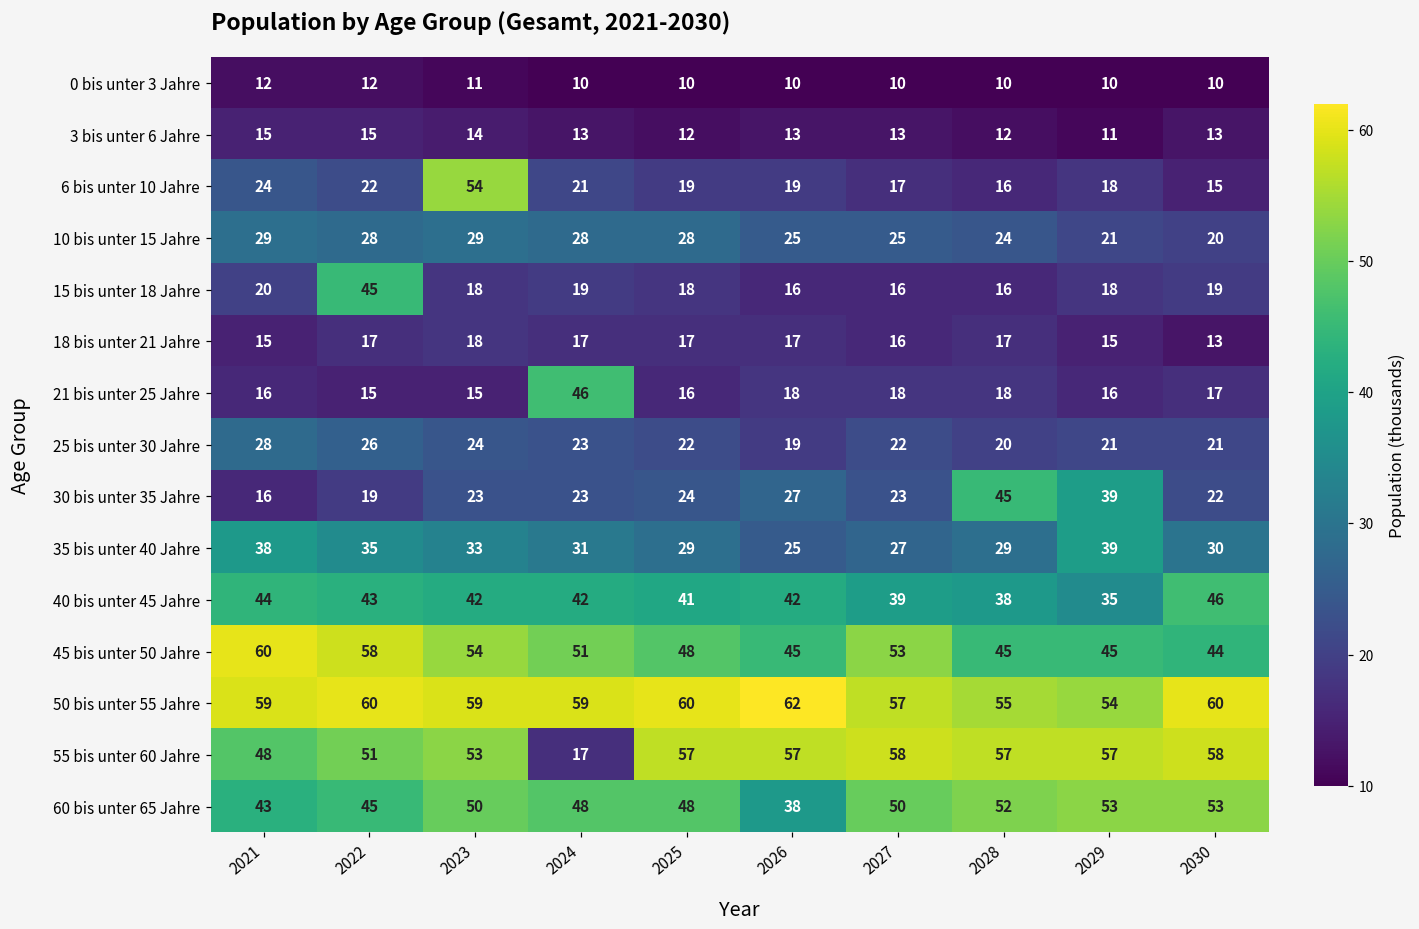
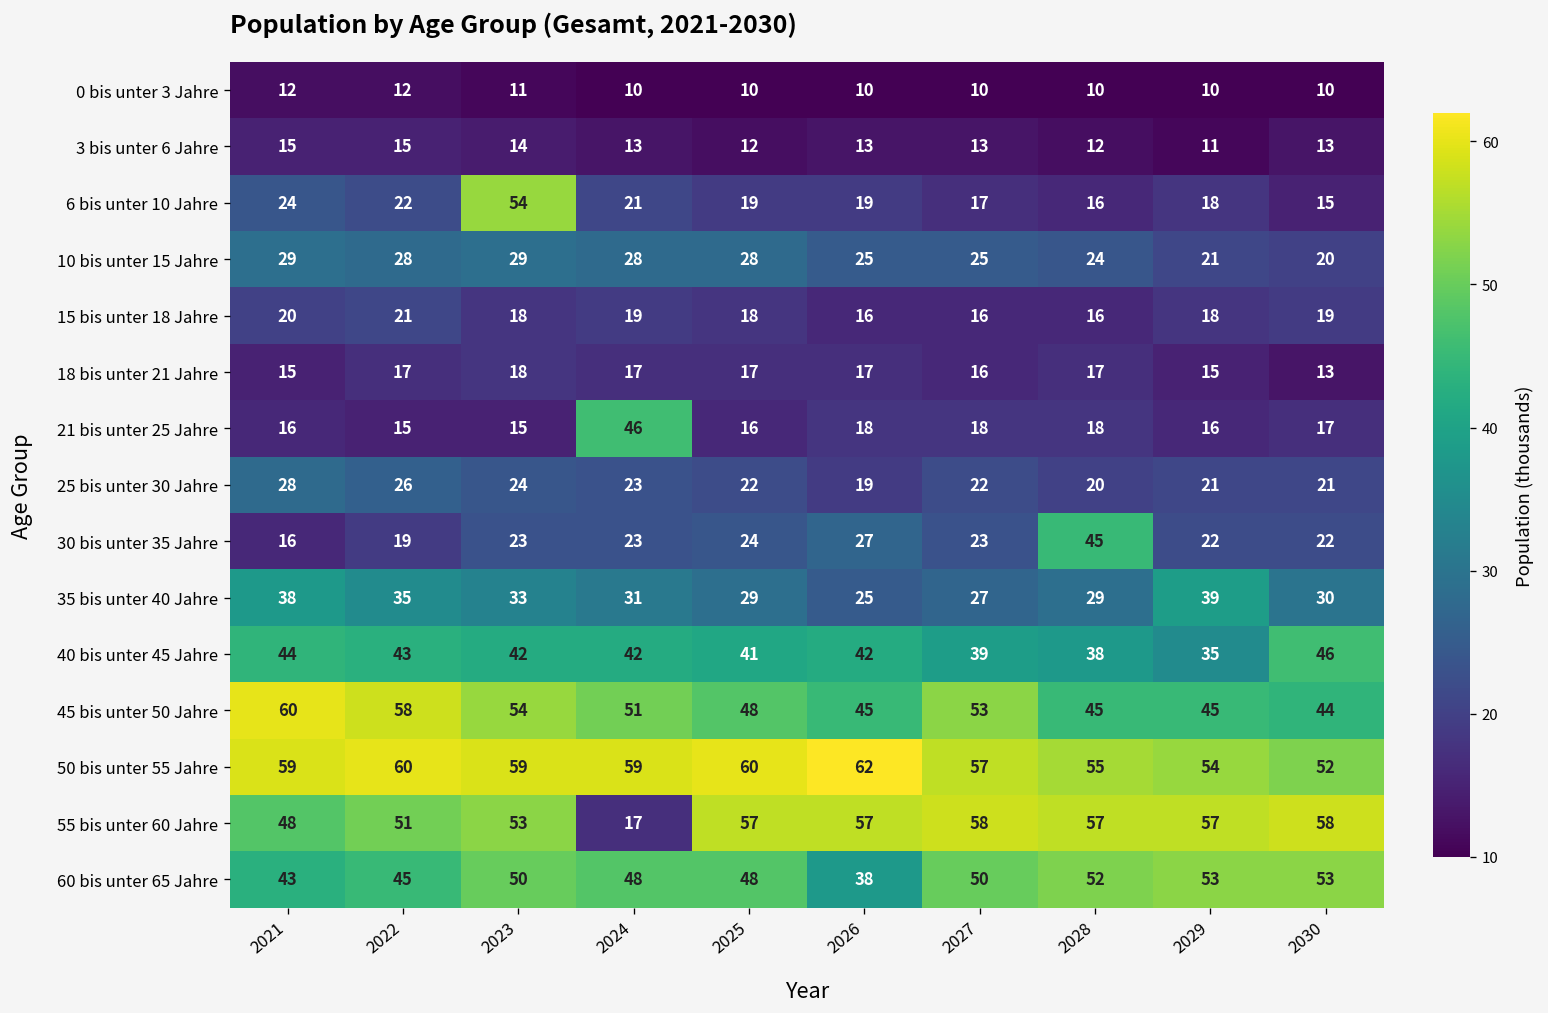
15 bis unter 18 Jahre, 2022: 45 -> 21
30 bis unter 35 Jahre, 2029: 39 -> 22
50 bis unter 55 Jahre, 2030: 60 -> 52
